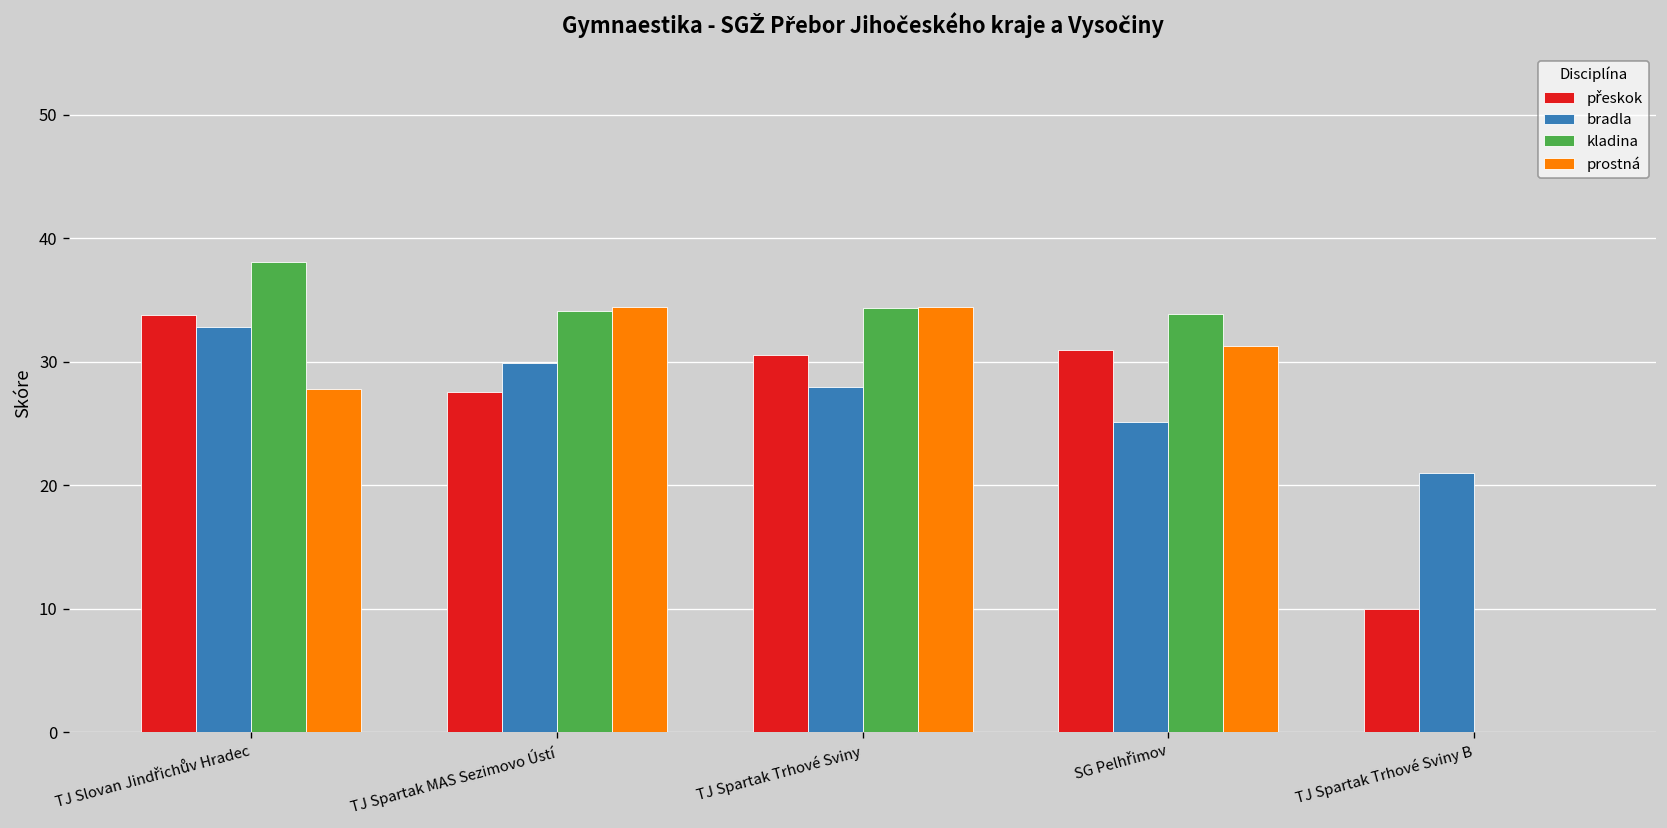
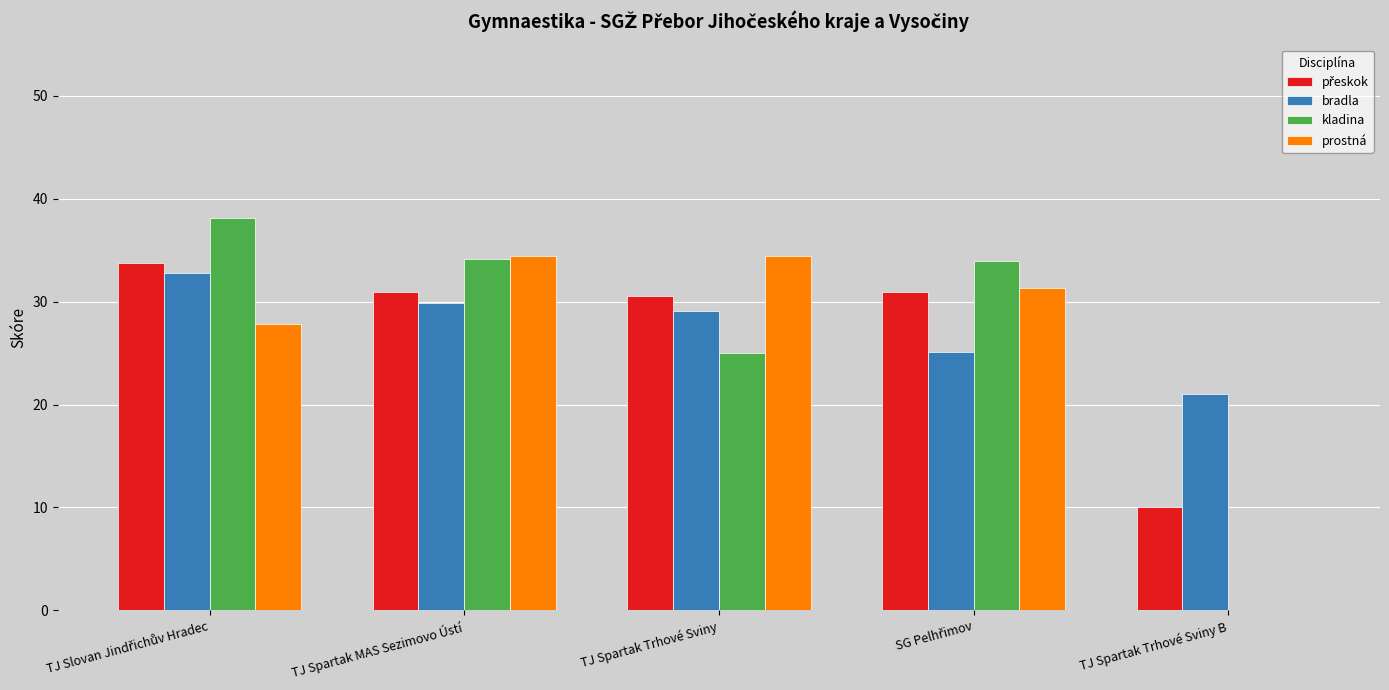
přeskok, TJ Spartak MAS Sezimovo Ústí: 27.5 -> 31.0
bradla, TJ Spartak Trhové Sviny: 28.0 -> 29.1
kladina, TJ Spartak Trhové Sviny: 34.3 -> 25.0
